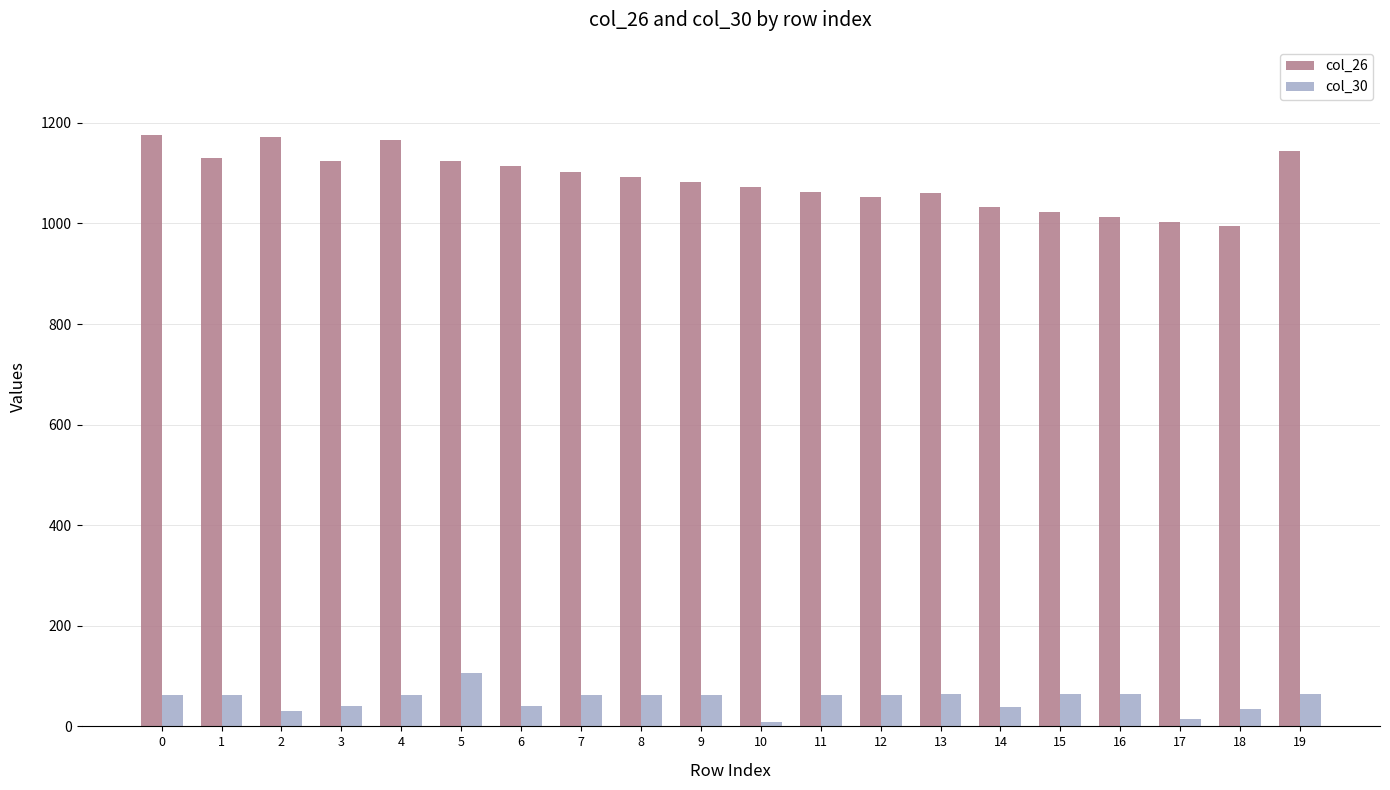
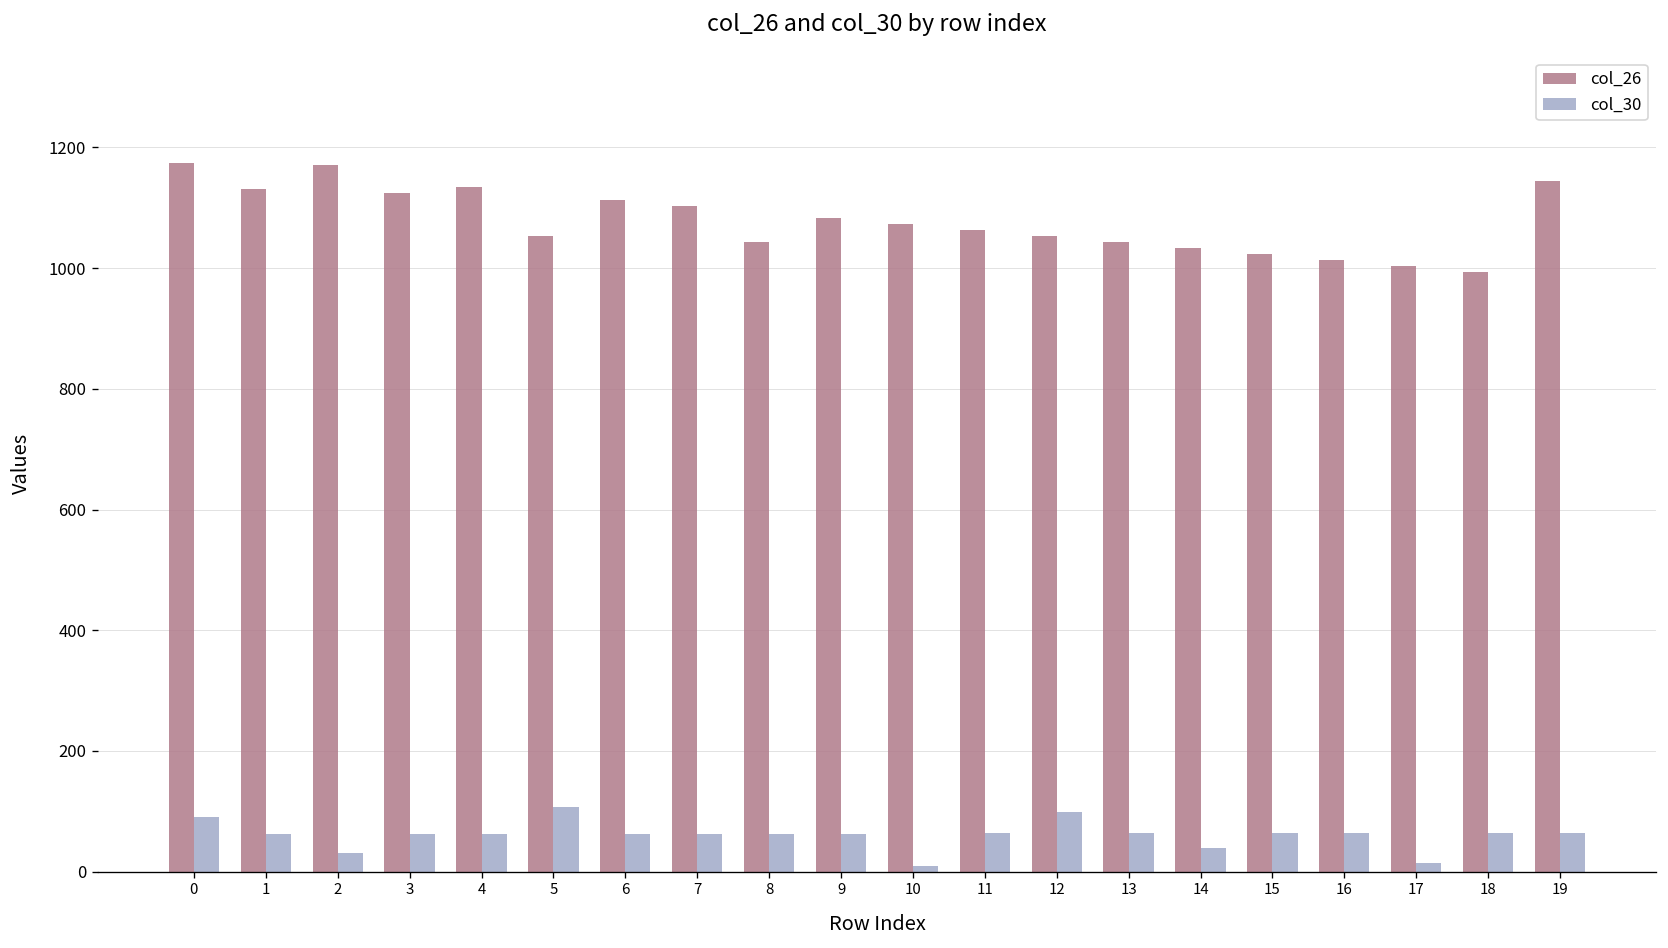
col_30, 0: 60 -> 90
col_30, 3: 40 -> 60
col_26, 4: 1170 -> 1130
col_26, 5: 1120 -> 1050
col_30, 6: 40 -> 60
col_26, 8: 1090 -> 1040
col_30, 12: 60 -> 100
col_26, 13: 1060 -> 1040
col_30, 18: 30 -> 60
